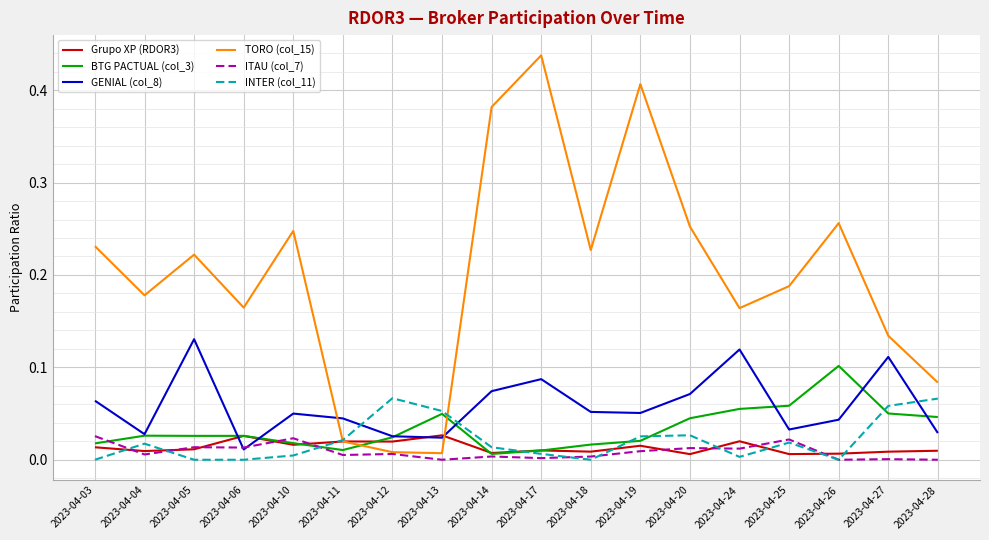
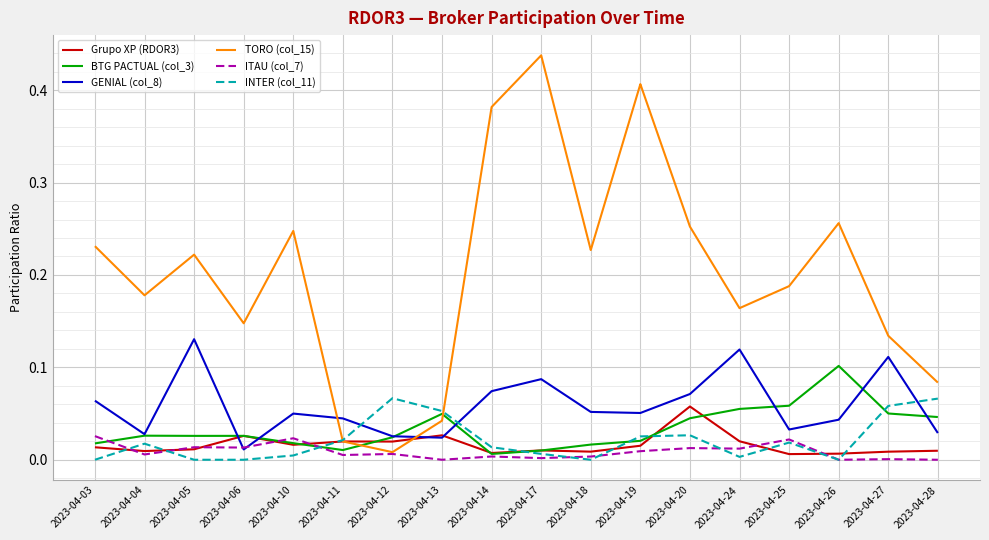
TORO (col_15), 2023-04-06: 0.16 -> 0.15
TORO (col_15), 2023-04-13: 0.01 -> 0.04
Grupo XP (RDOR3), 2023-04-20: 0.01 -> 0.06
